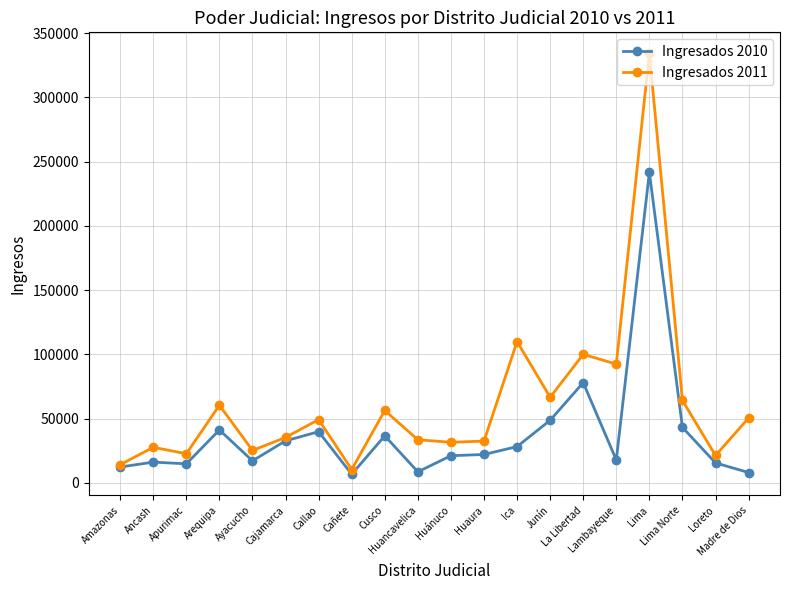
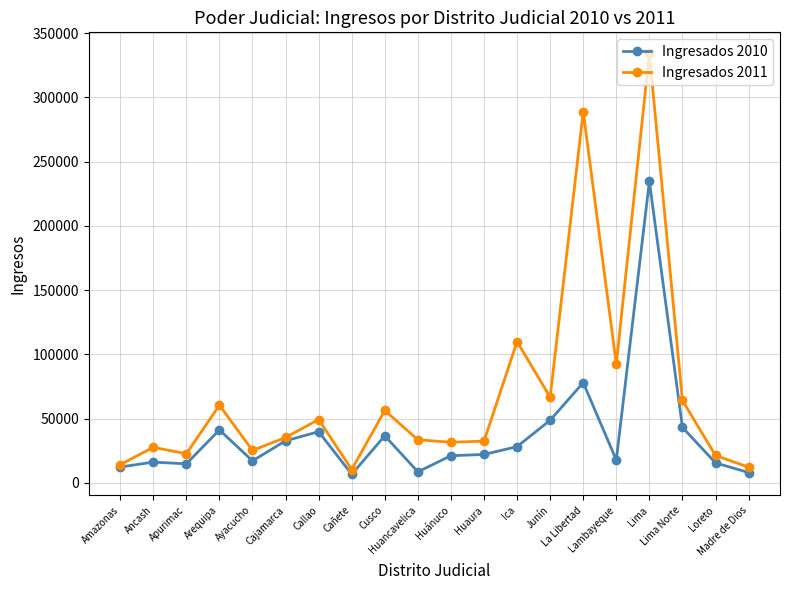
Ingresados 2011, La Libertad: 100000 -> 289000
Ingresados 2010, Lima: 242000 -> 235000
Ingresados 2011, Madre de Dios: 50000 -> 12000
